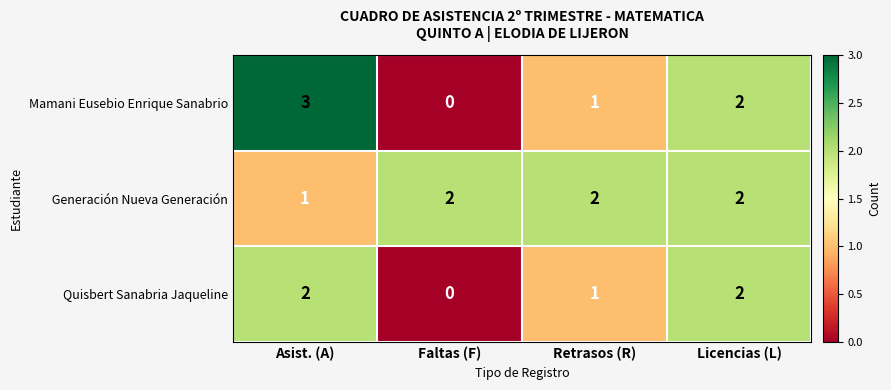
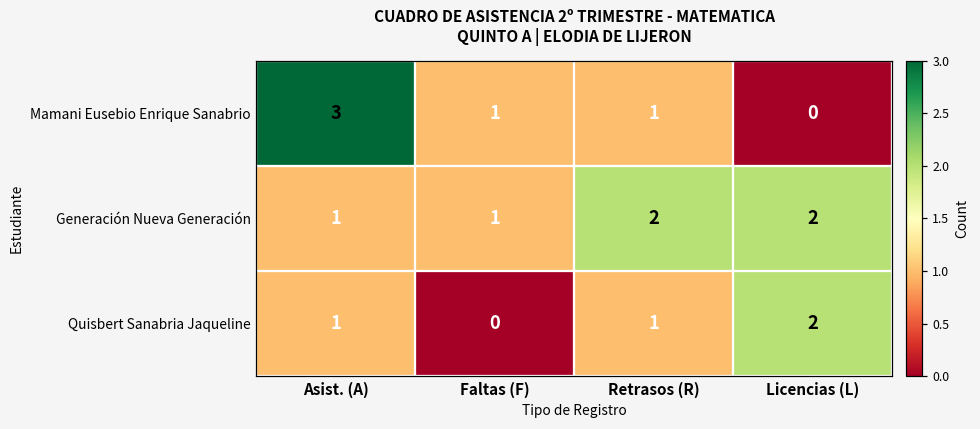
Mamani Eusebio Enrique Sanabrio, Faltas (F): 0 -> 1
Mamani Eusebio Enrique Sanabrio, Licencias (L): 2 -> 0
Generación Nueva Generación, Faltas (F): 2 -> 1
Quisbert Sanabria Jaqueline, Asist. (A): 2 -> 1
